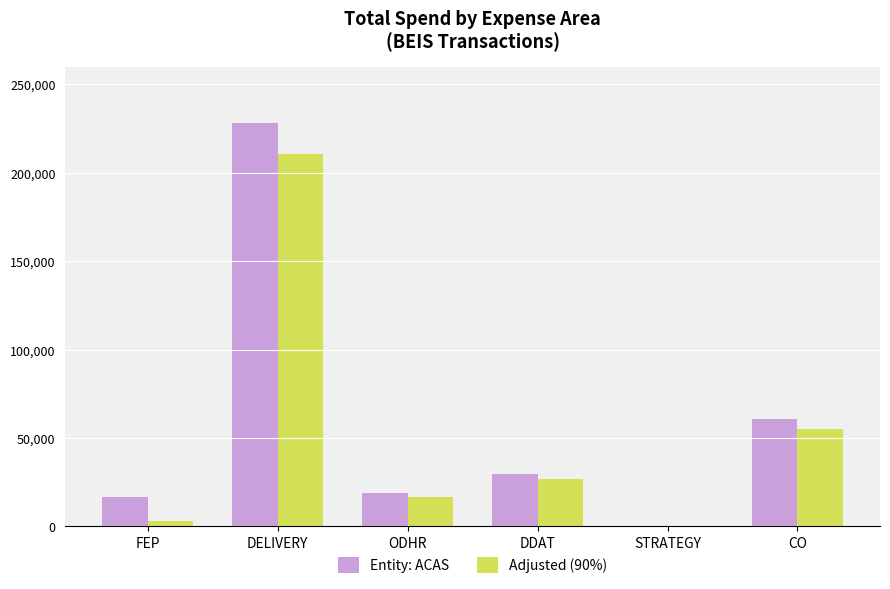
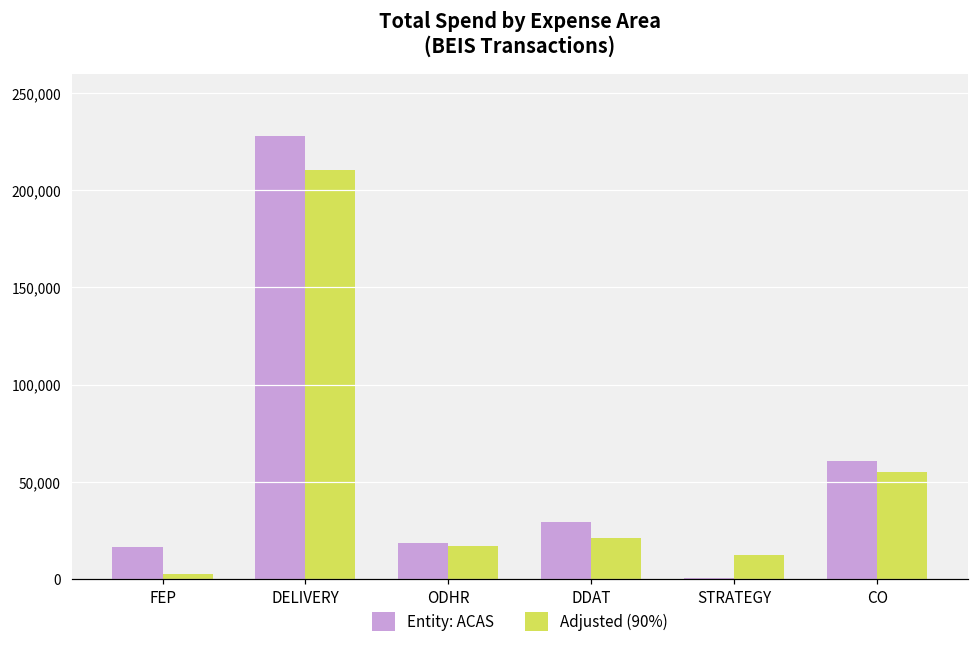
Adjusted (90%), DDAT: 27,000 -> 21,000
Adjusted (90%), STRATEGY: 0 -> 13,000
